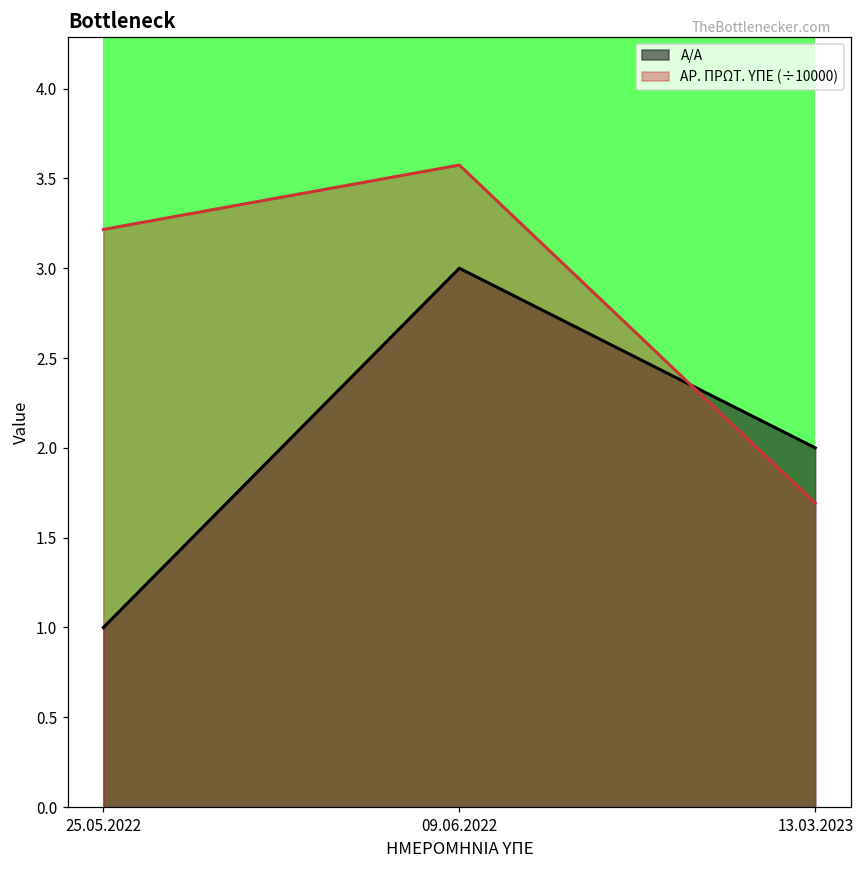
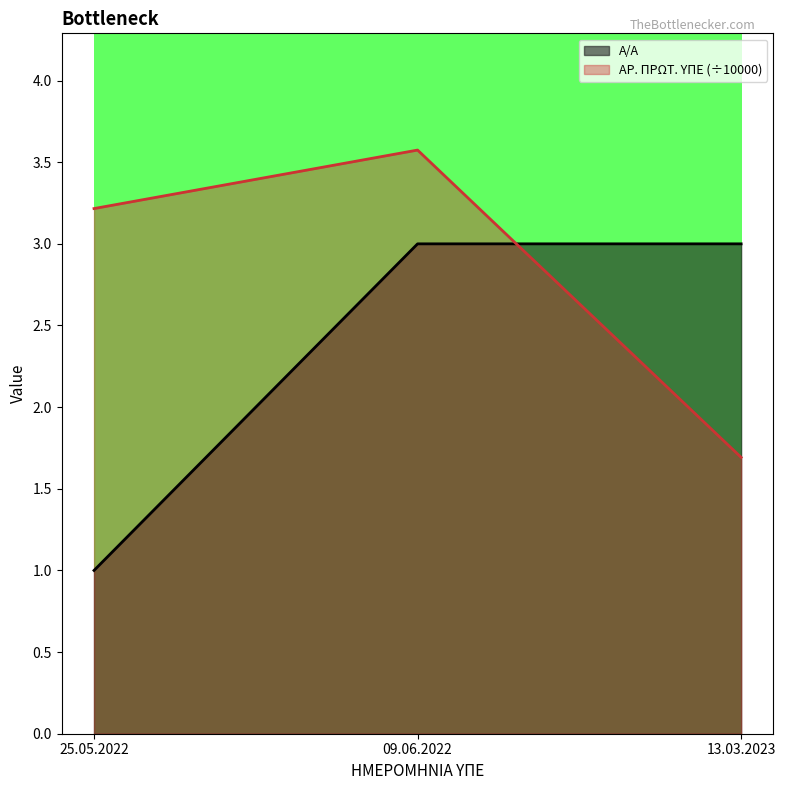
Α/Α, 13.03.2023: 2 -> 3
